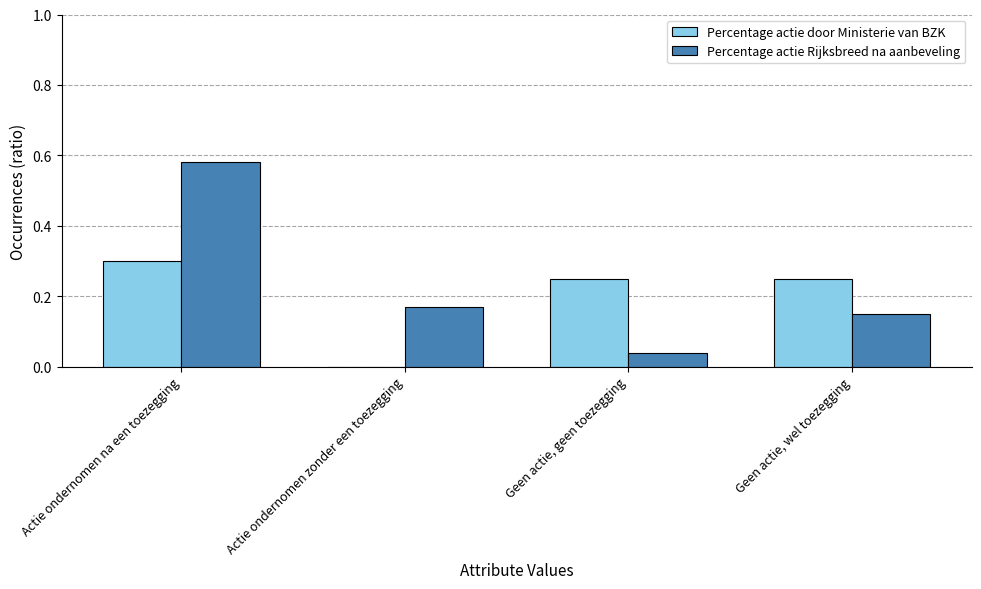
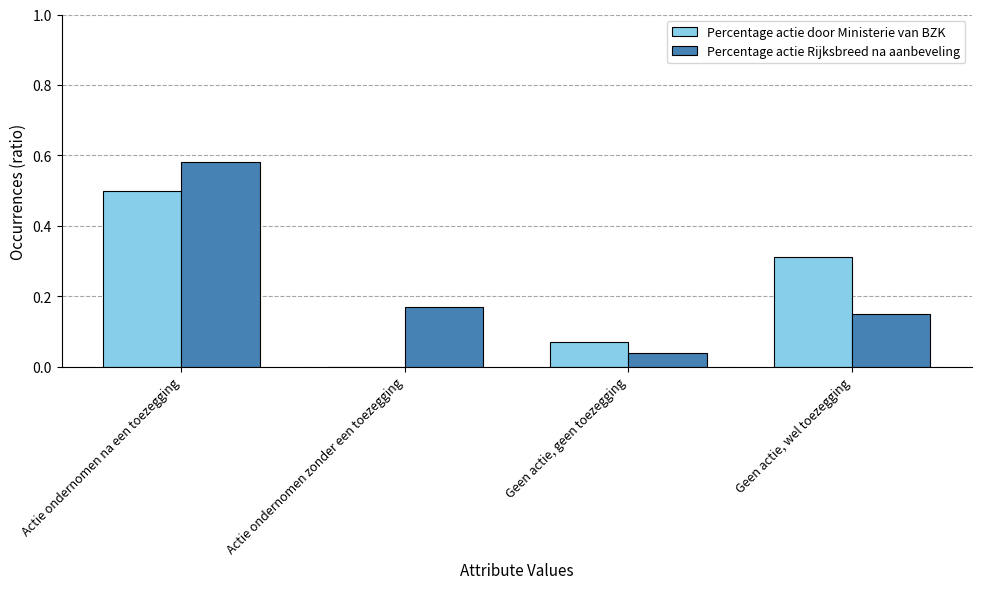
Percentage actie door Ministerie van BZK, Actie ondernomen na een toezegging: 0.3 -> 0.5
Percentage actie door Ministerie van BZK, Geen actie, geen toezegging: 0.25 -> 0.07
Percentage actie door Ministerie van BZK, Geen actie, wel toezegging: 0.25 -> 0.31
